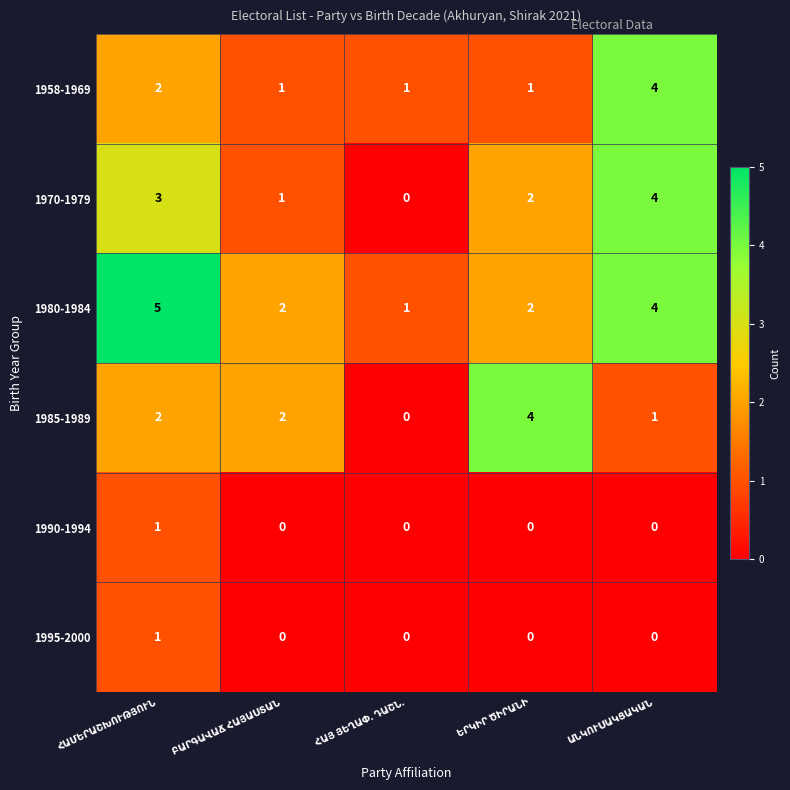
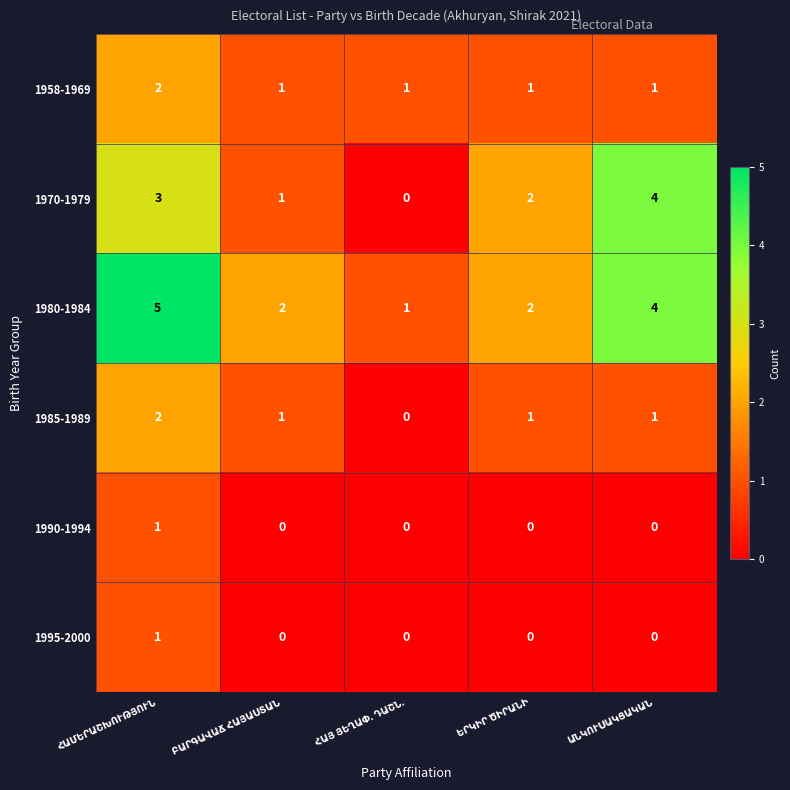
1958-1969, ԱՆԿՈՒՍԱԿՑԱԿԱՆ: 4 -> 1
1985-1989, ԲԱՐԳԱՎԱՃ ՀԱՅԱՍՏԱՆ: 2 -> 1
1985-1989, ԵՐԿԻՐ ԾԻՐԱՆԻ: 4 -> 1
